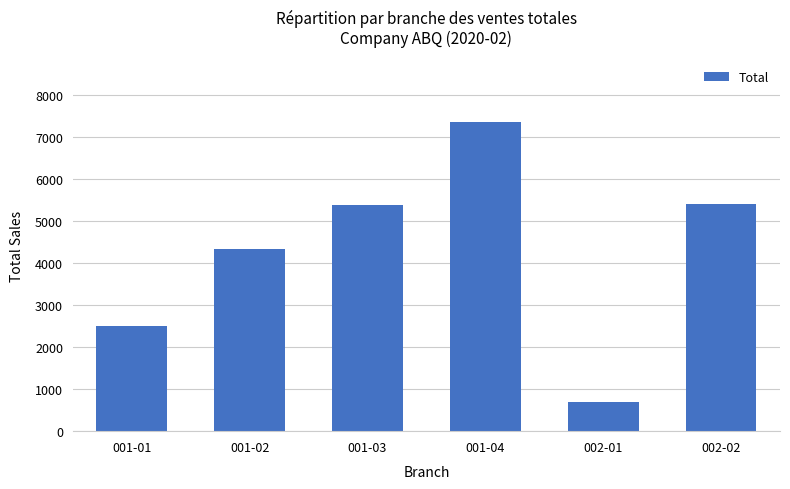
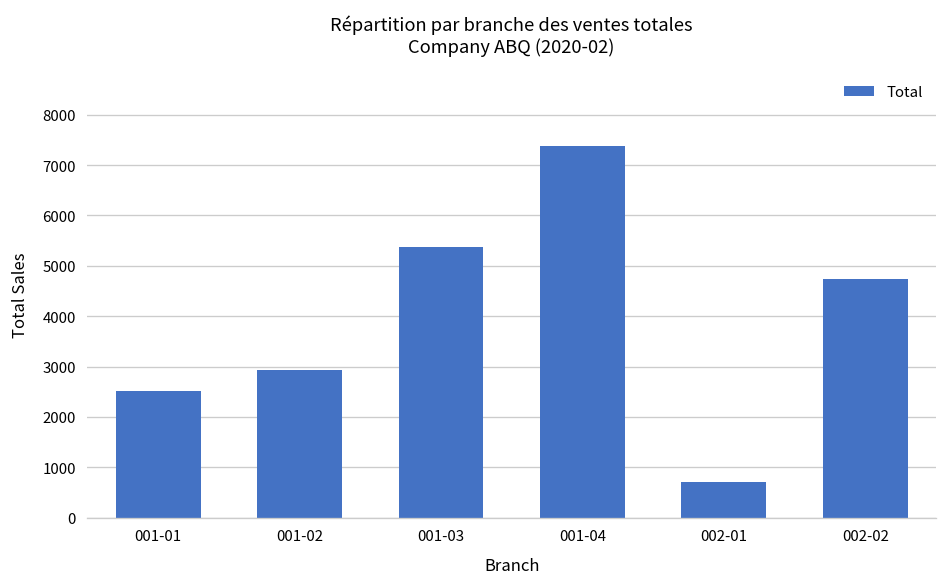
001-02: 4400 -> 2900
002-02: 5400 -> 4700
